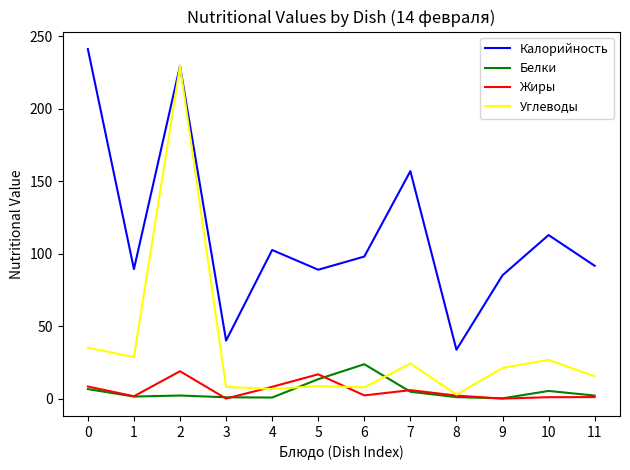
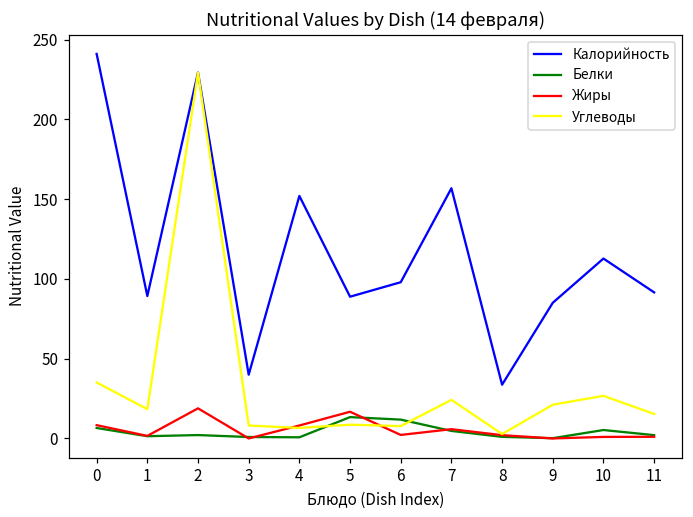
Углеводы, 1: 29 -> 18
Калорийность, 4: 102 -> 152
Белки, 6: 24 -> 12
